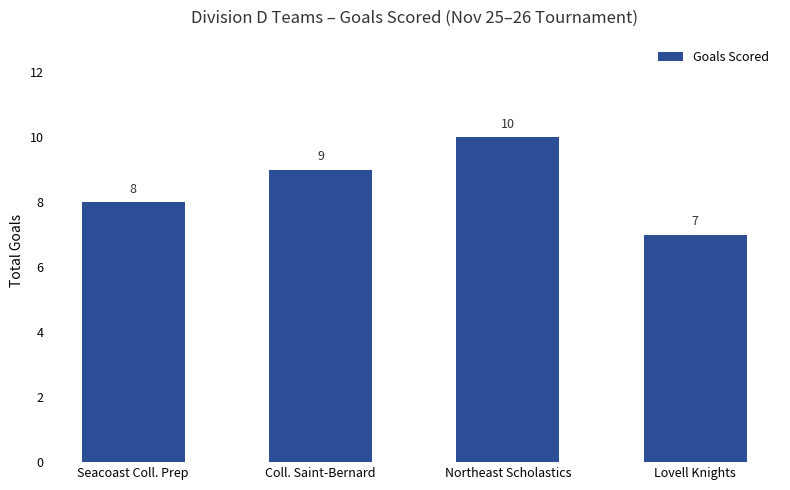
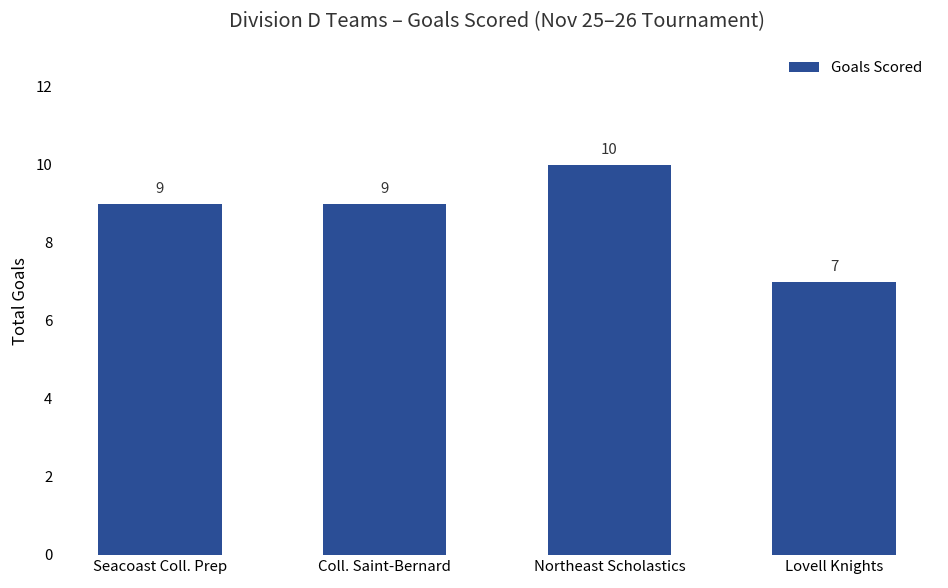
Seacoast Coll. Prep: 8 -> 9
